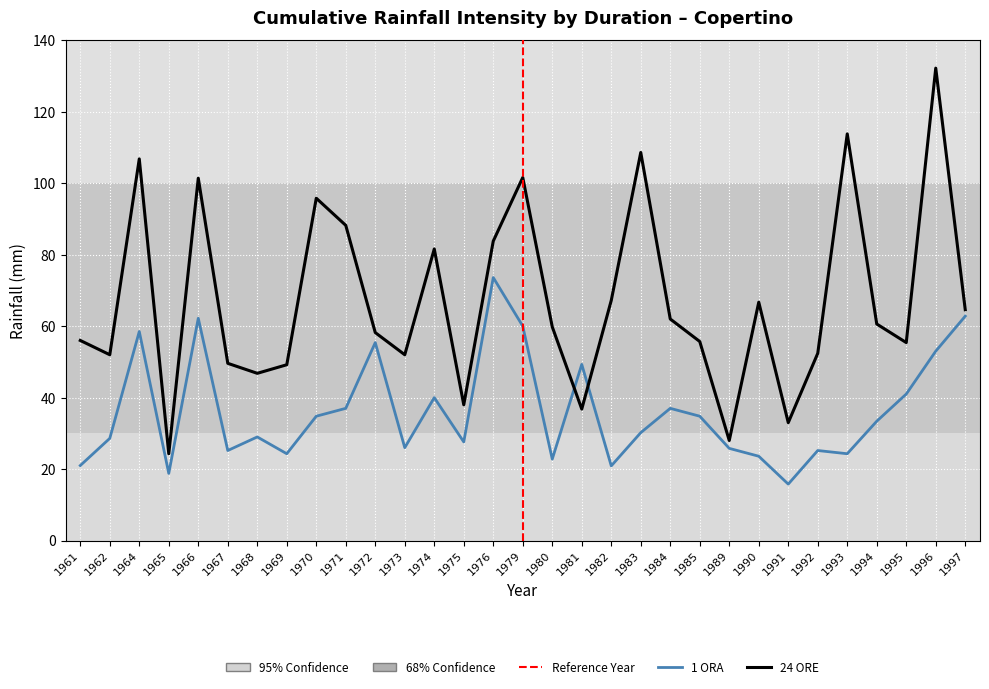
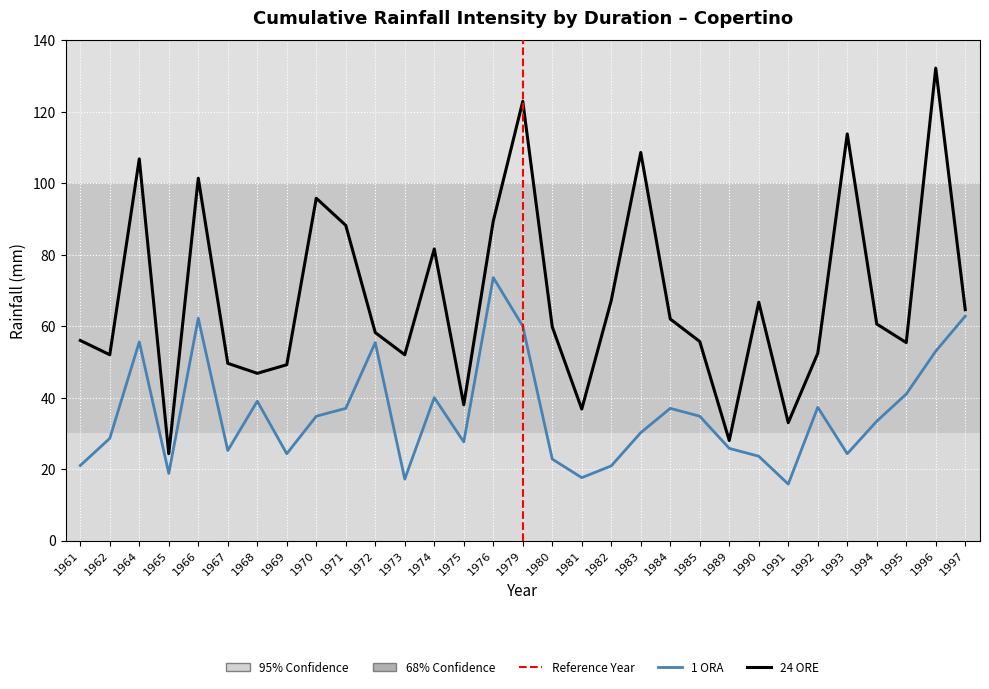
1 ORA, 1964: 59 -> 56
1 ORA, 1968: 29 -> 39
1 ORA, 1973: 26 -> 17
24 ORE, 1976: 84 -> 89
24 ORE, 1979: 102 -> 123
1 ORA, 1981: 49 -> 18
1 ORA, 1992: 25 -> 37
